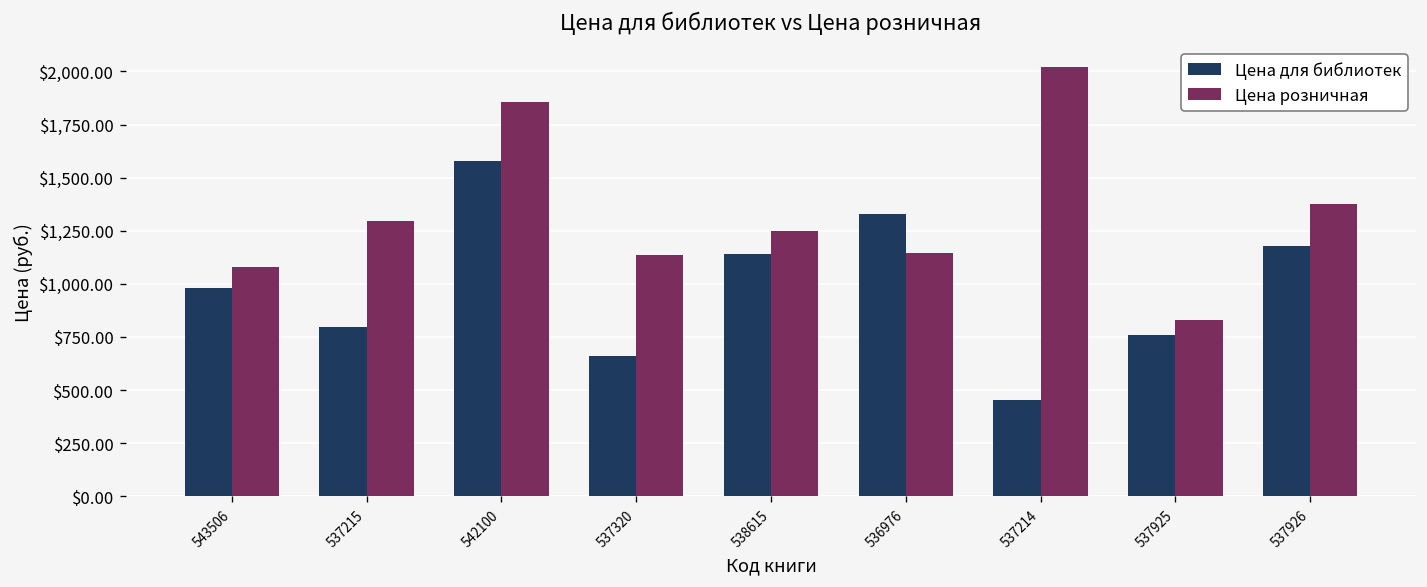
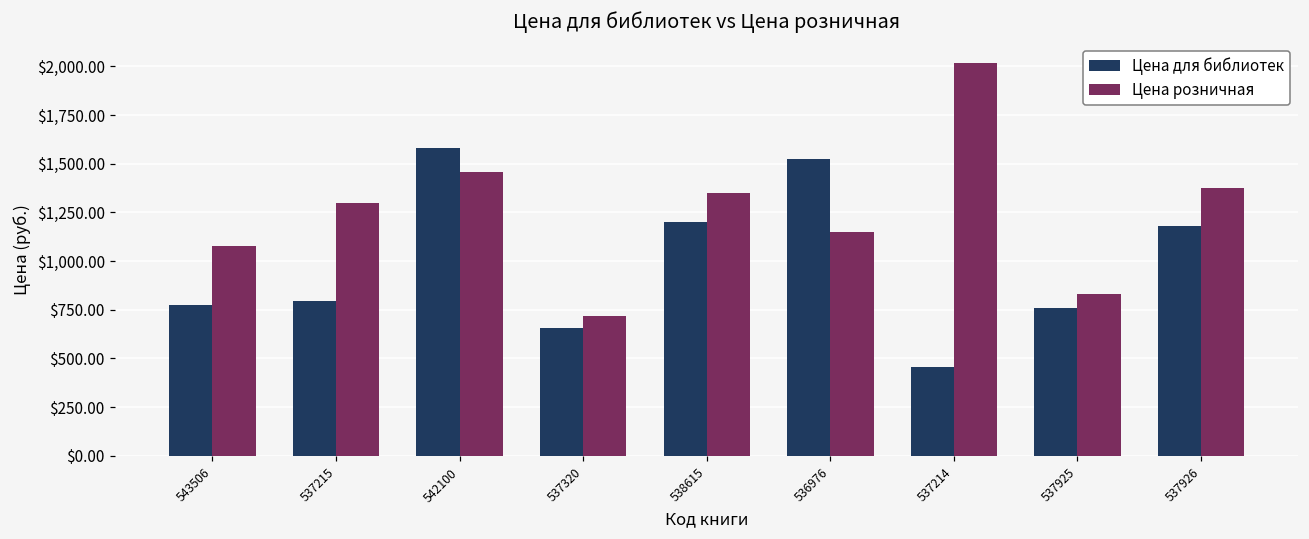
Цена для библиотек, 543506: $980 -> $770
Цена розничная, 542100: $1,860 -> $1,460
Цена розничная, 537320: $1,140 -> $720
Цена для библиотек, 538615: $1,140 -> $1,200
Цена розничная, 538615: $1,250 -> $1,350
Цена для библиотек, 536976: $1,330 -> $1,520
